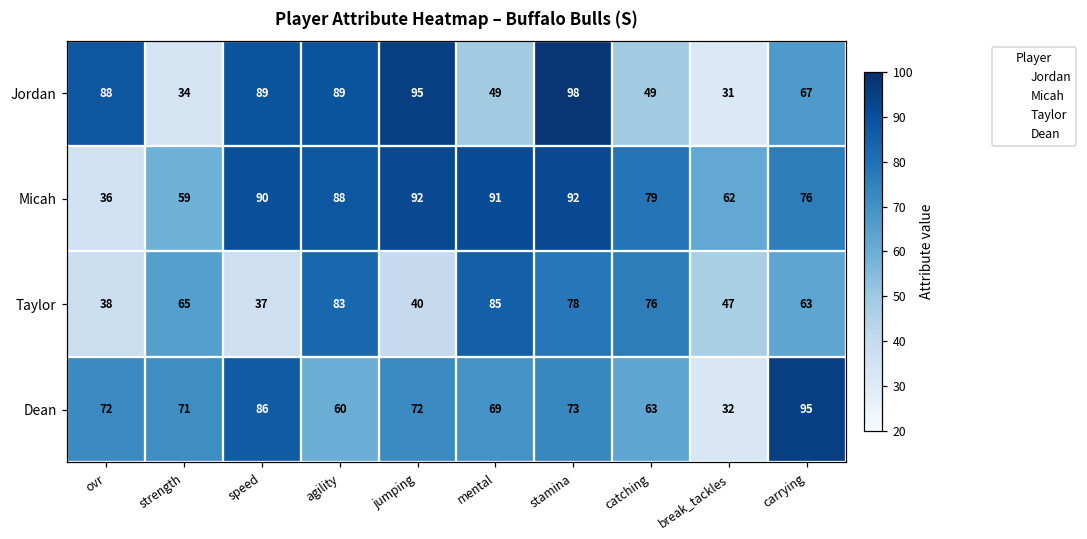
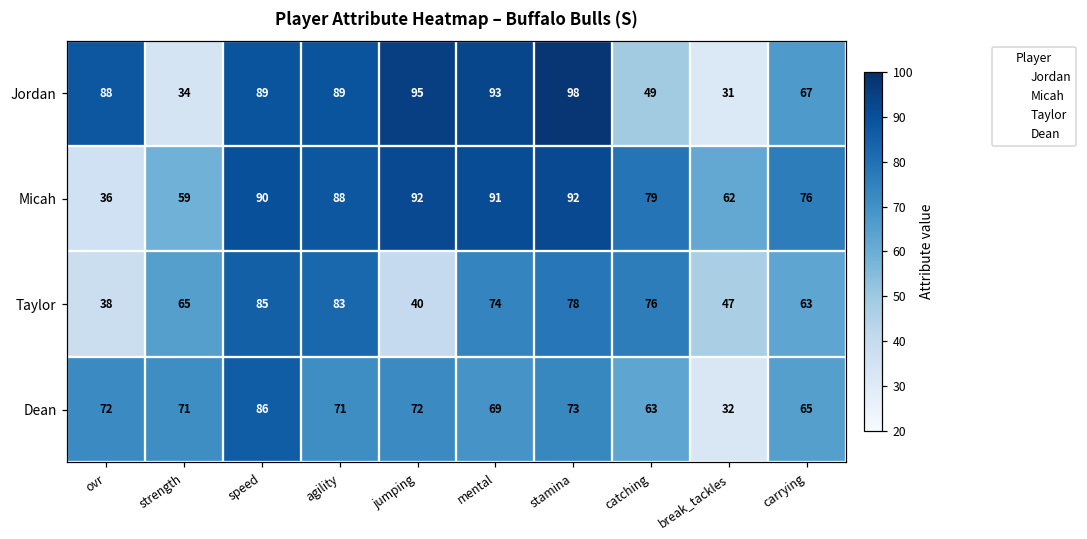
Jordan, mental: 49 -> 93
Taylor, speed: 37 -> 85
Taylor, mental: 85 -> 74
Dean, agility: 60 -> 71
Dean, carrying: 95 -> 65
